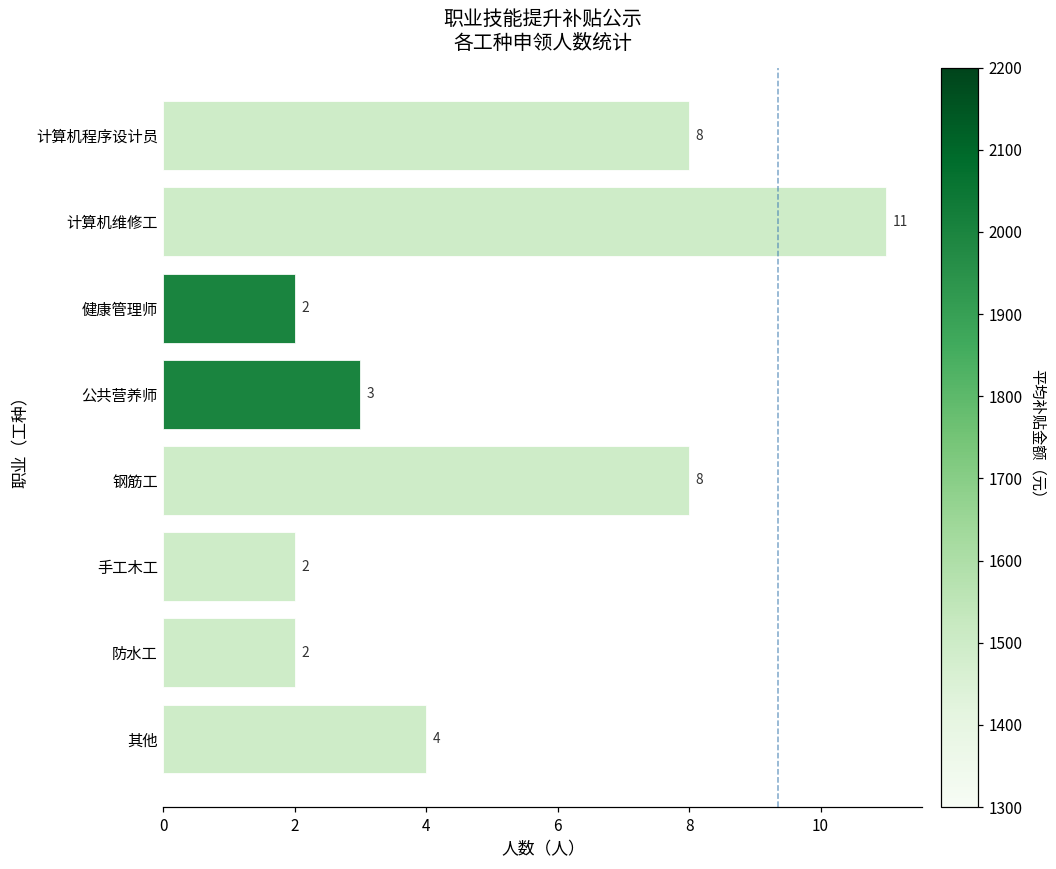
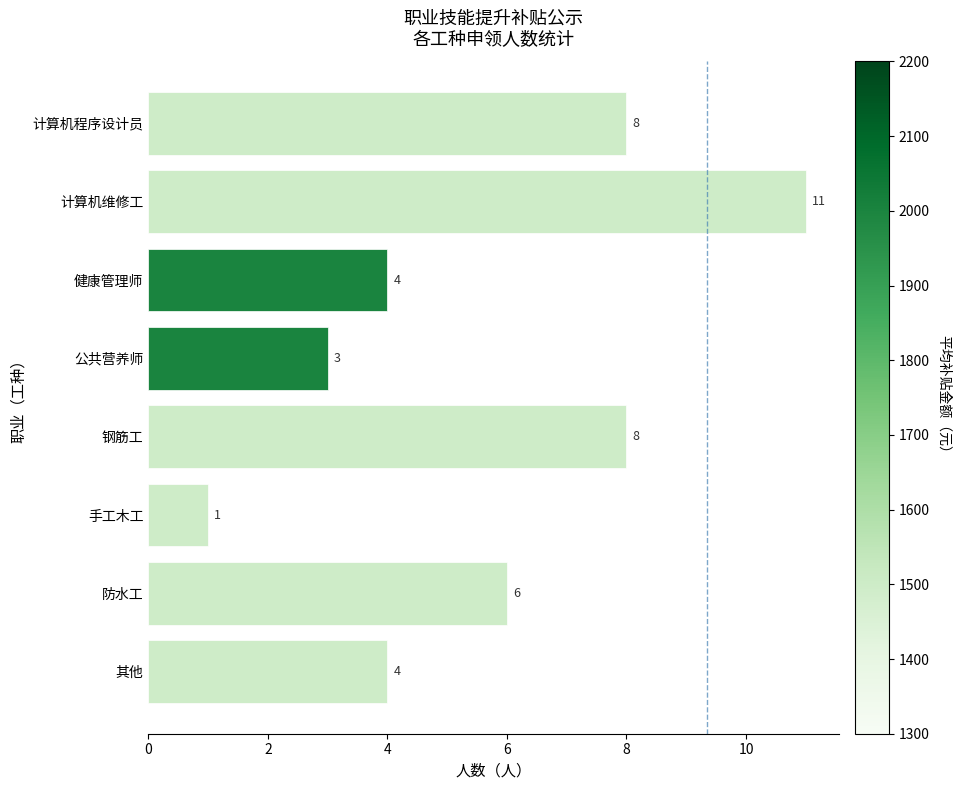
健康管理师: 2 -> 4
手工木工: 2 -> 1
防水工: 2 -> 6
